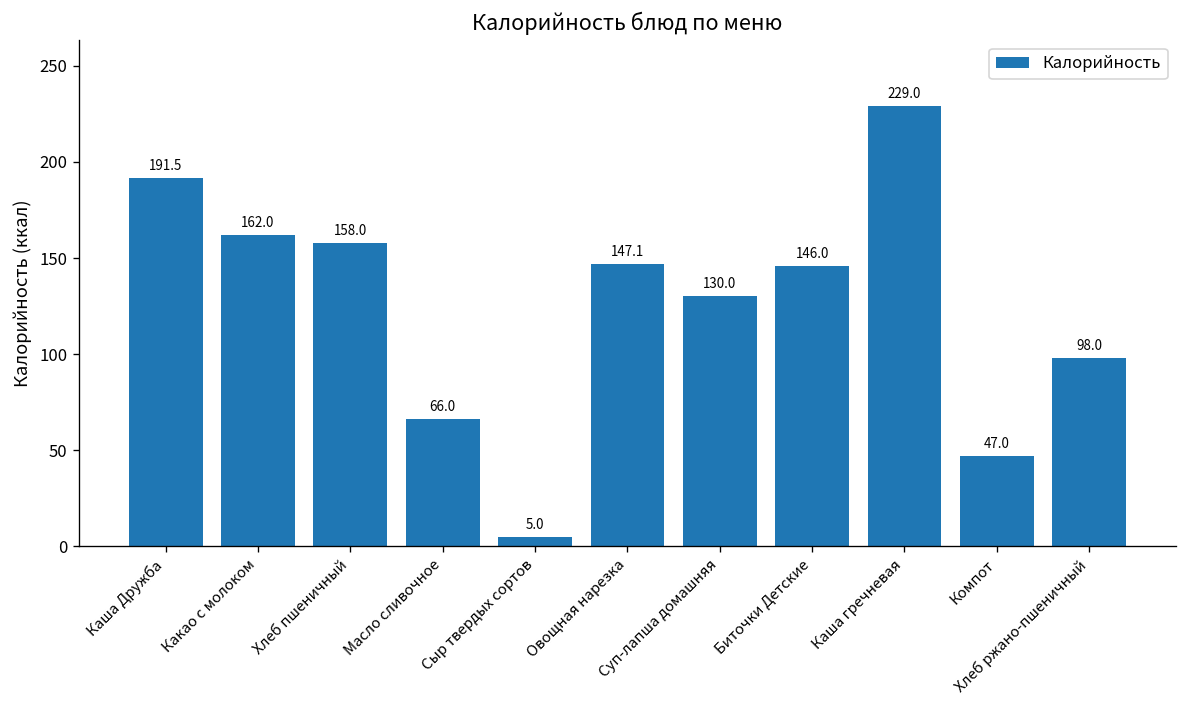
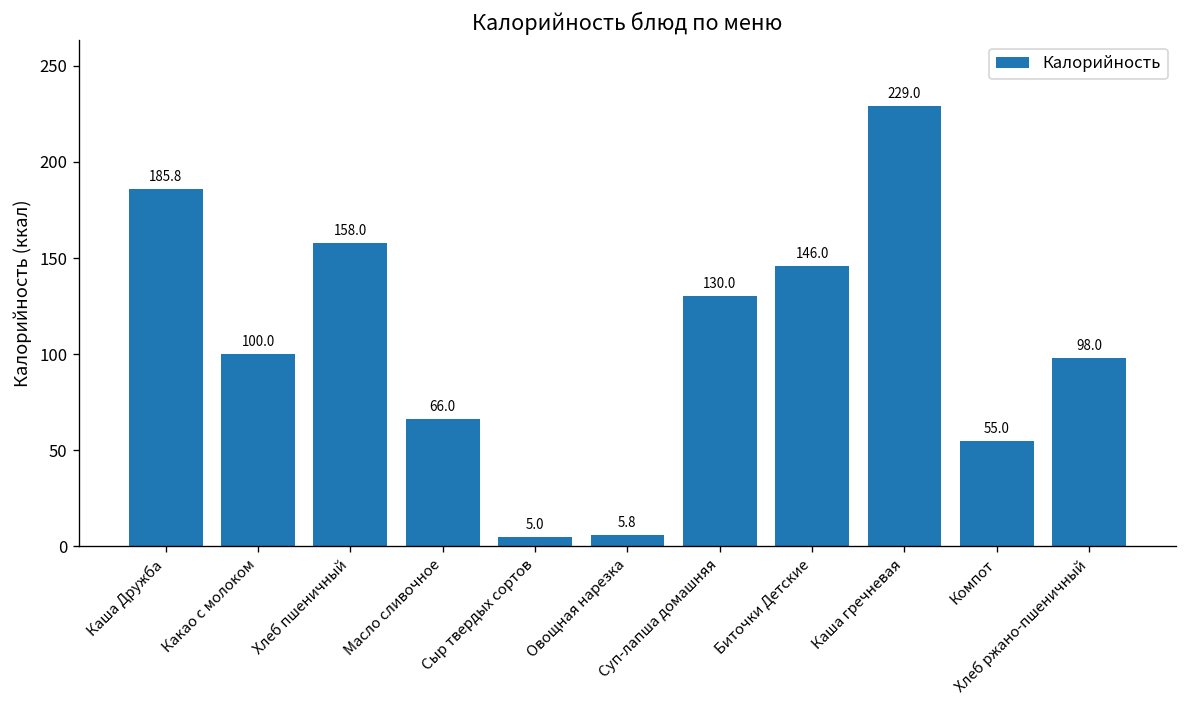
Каша Дружба: 191.5 -> 185.8
Какао с молоком: 162.0 -> 100.0
Овощная нарезка: 147.1 -> 5.8
Компот: 47.0 -> 55.0
